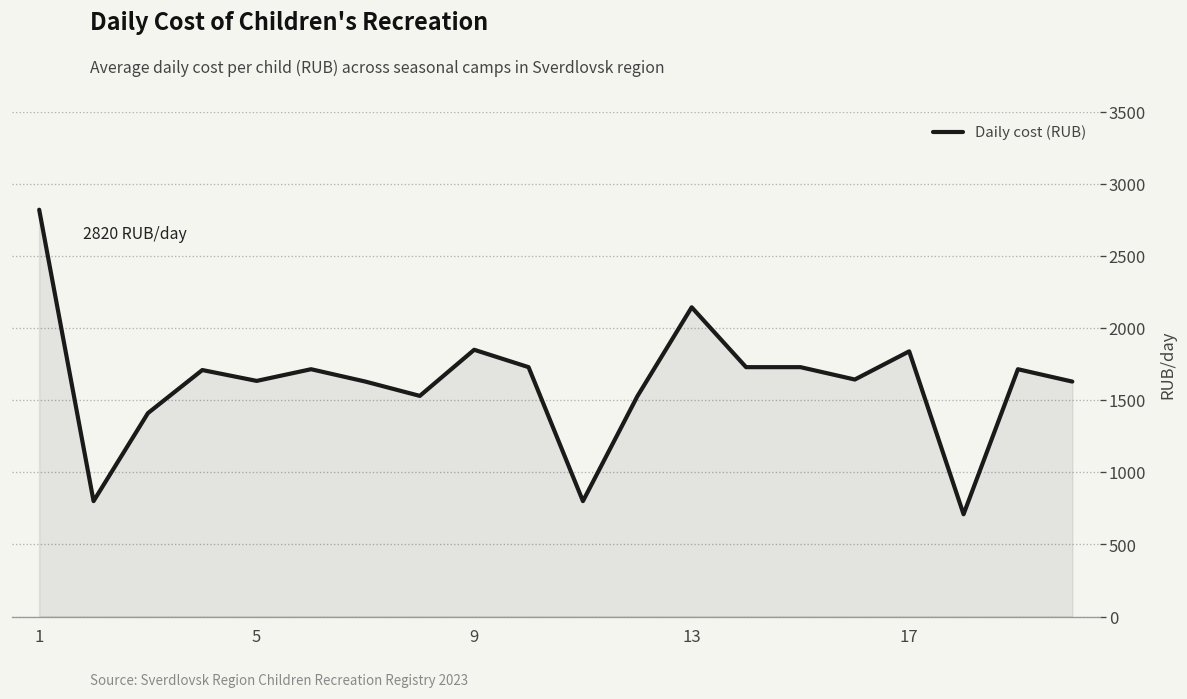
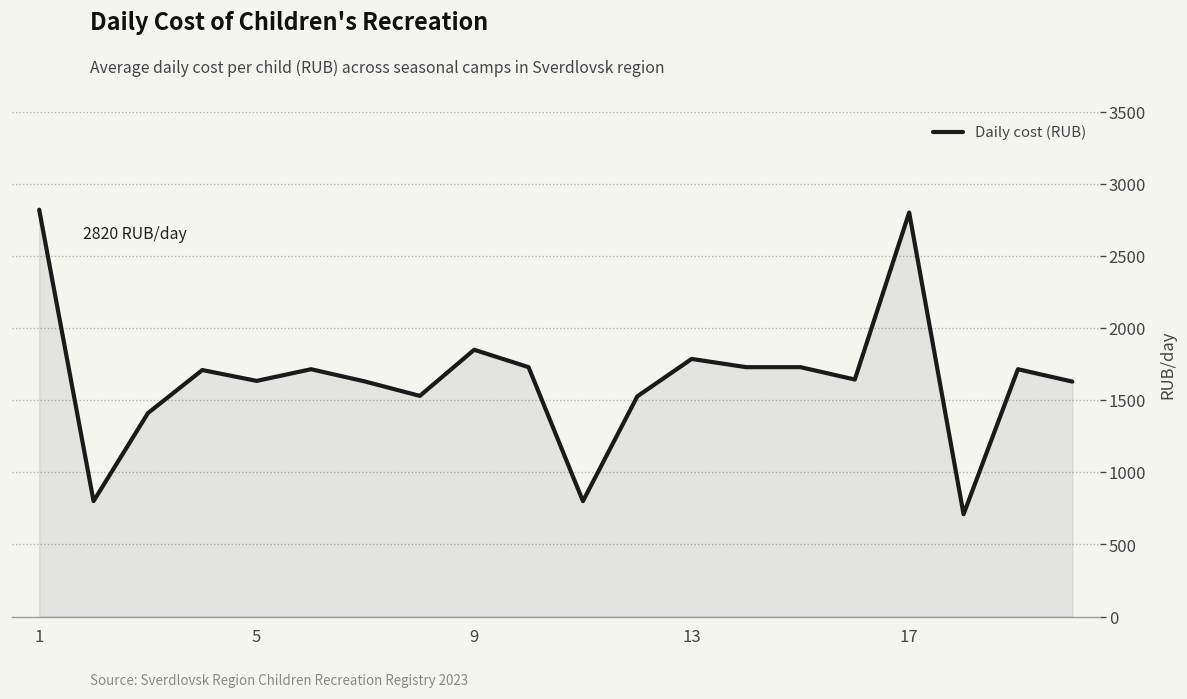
13: 2140 -> 1790
17: 1840 -> 2800
